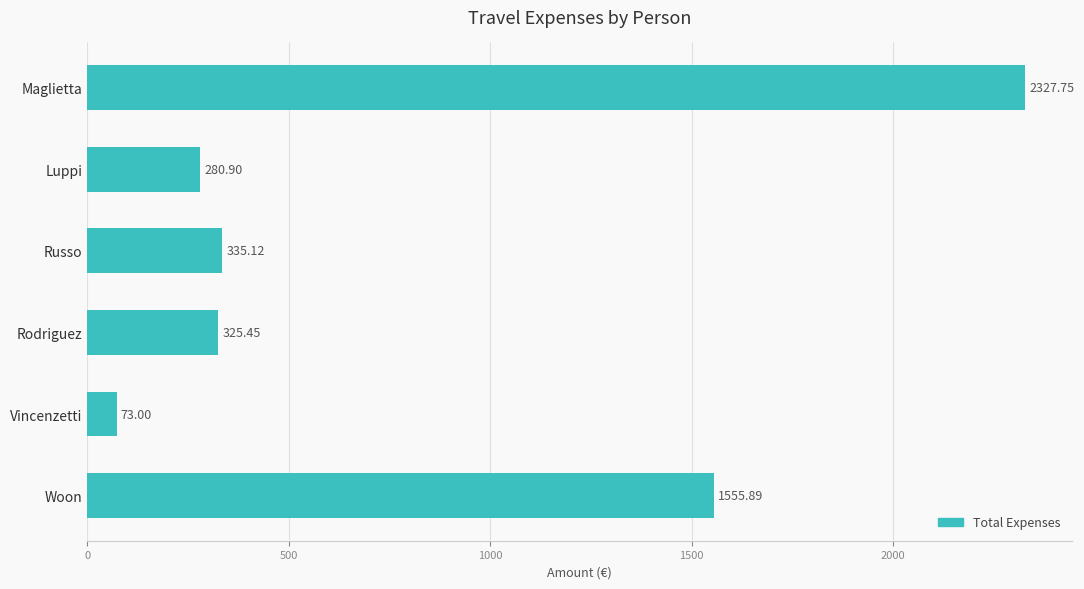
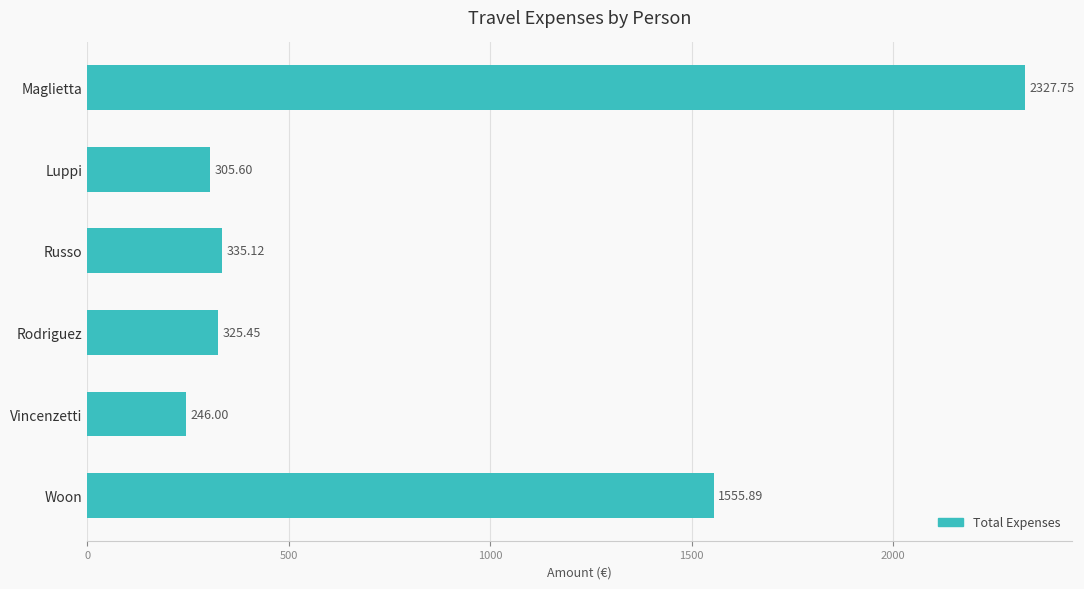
Luppi: 280.90 -> 305.60
Vincenzetti: 73.00 -> 246.00
